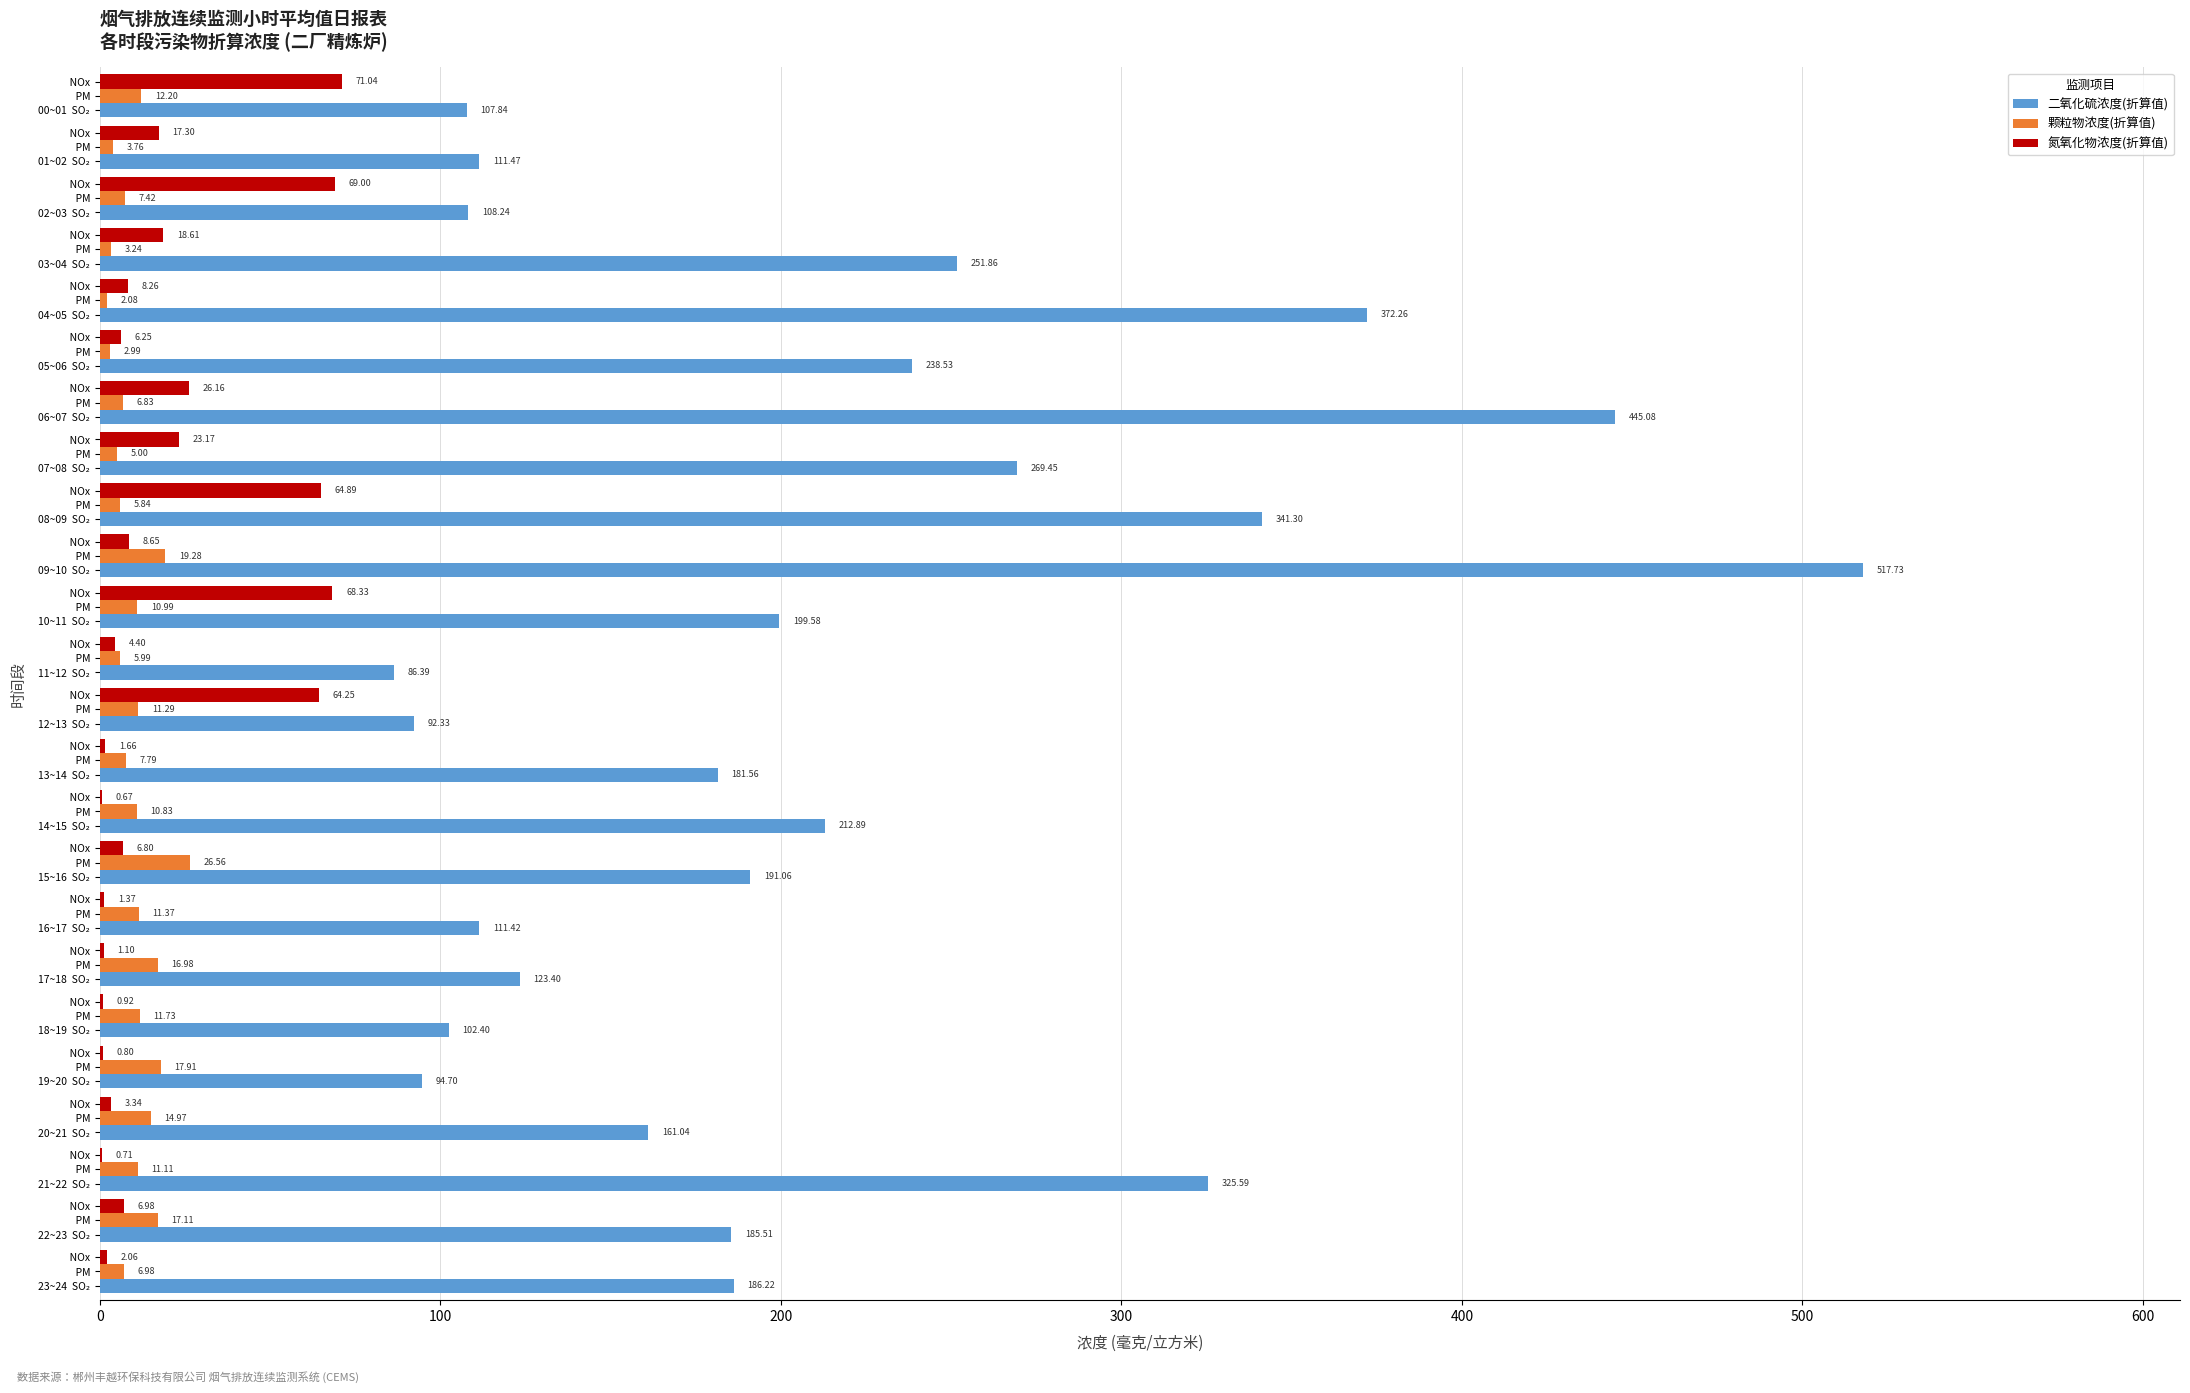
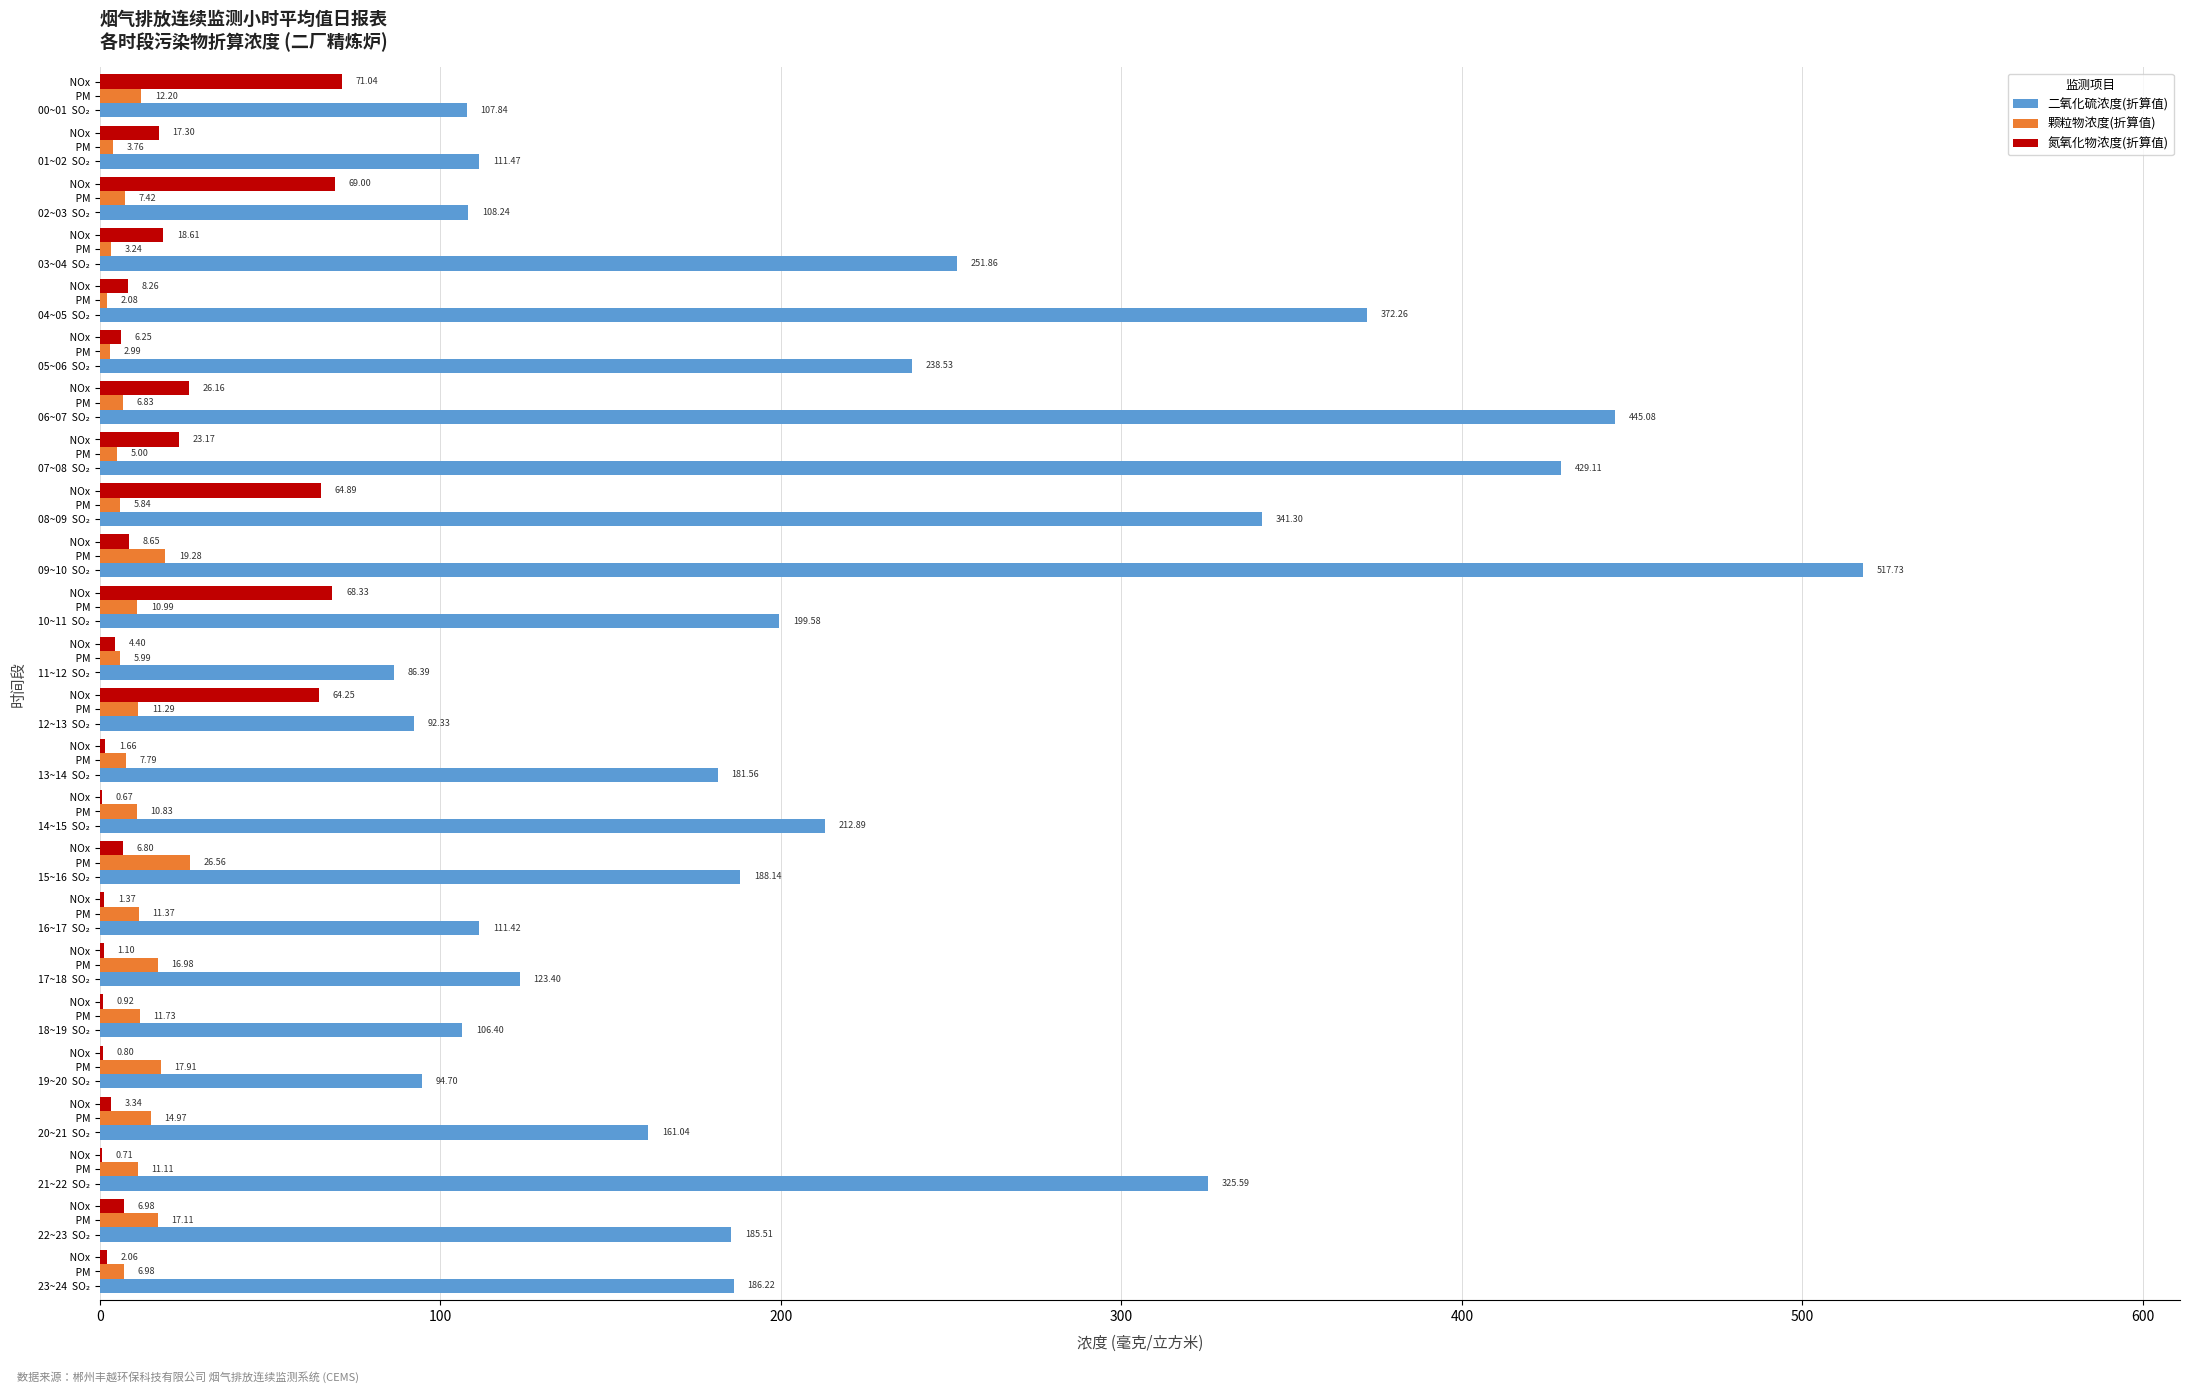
二氧化硫浓度(折算值), 07~08 SO₂: 269.45 -> 429.11
二氧化硫浓度(折算值), 15~16 SO₂: 191.06 -> 188.14
二氧化硫浓度(折算值), 18~19 SO₂: 102.40 -> 106.40
